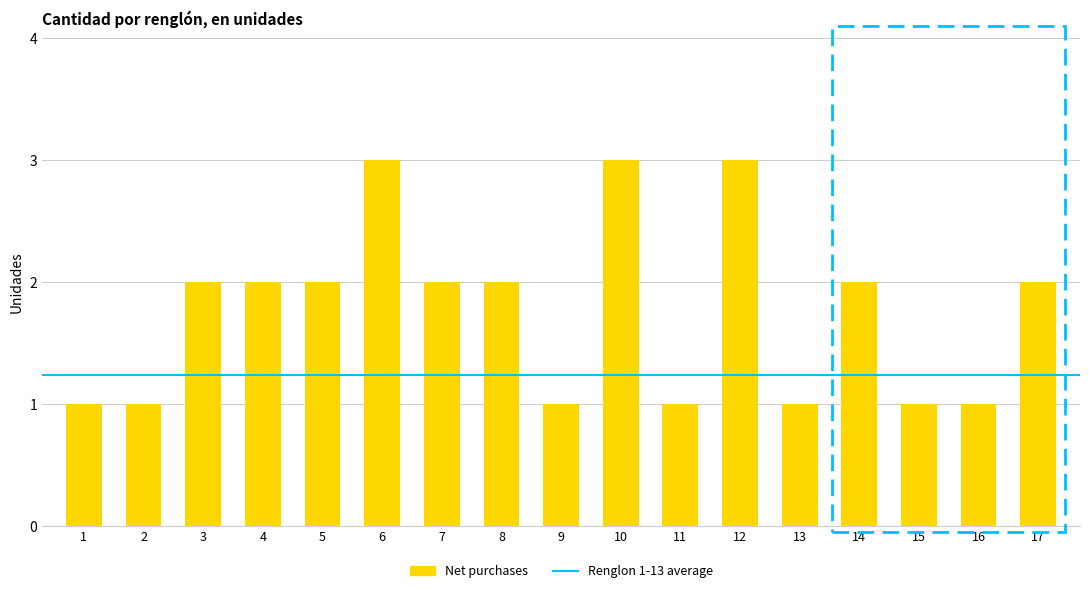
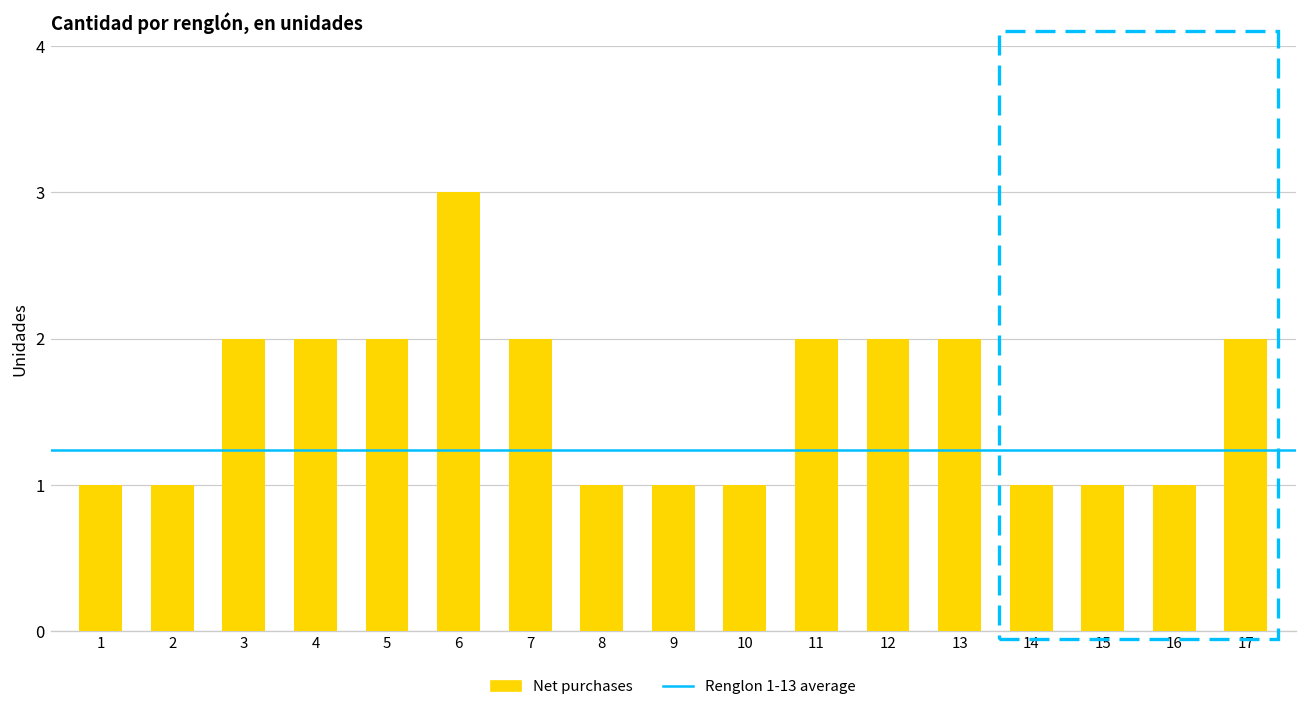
8: 2 -> 1
10: 3 -> 1
11: 1 -> 2
12: 3 -> 2
13: 1 -> 2
14: 2 -> 1
